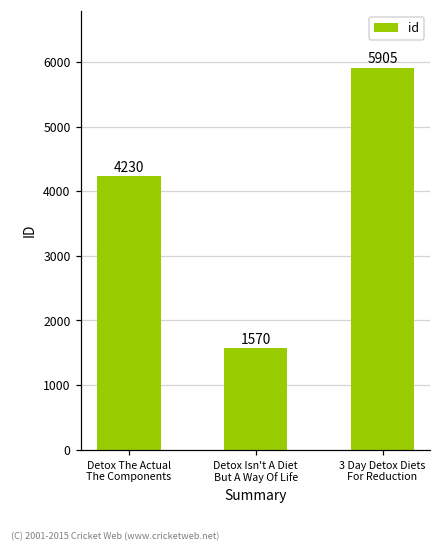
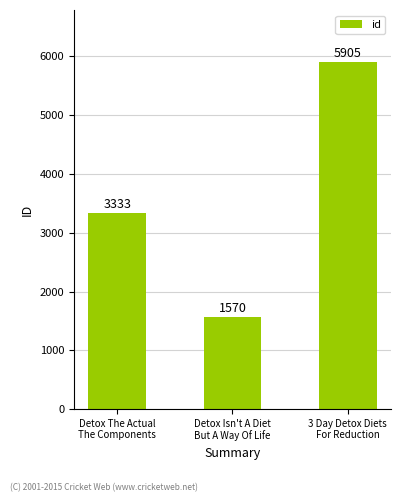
Detox The Actual The Components: 4230 -> 3333
